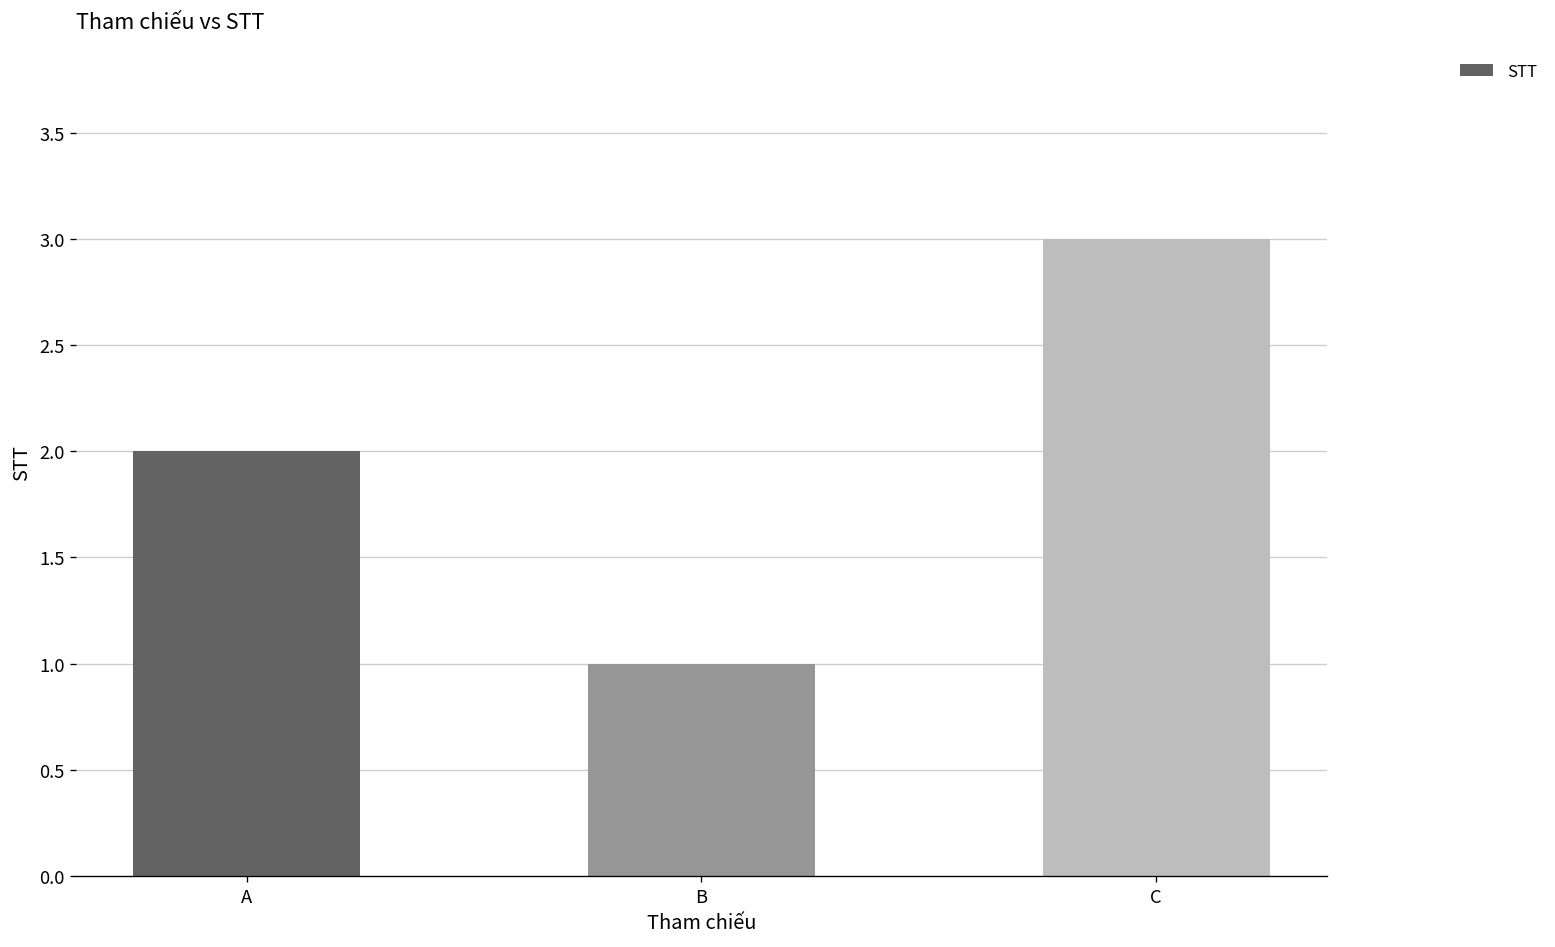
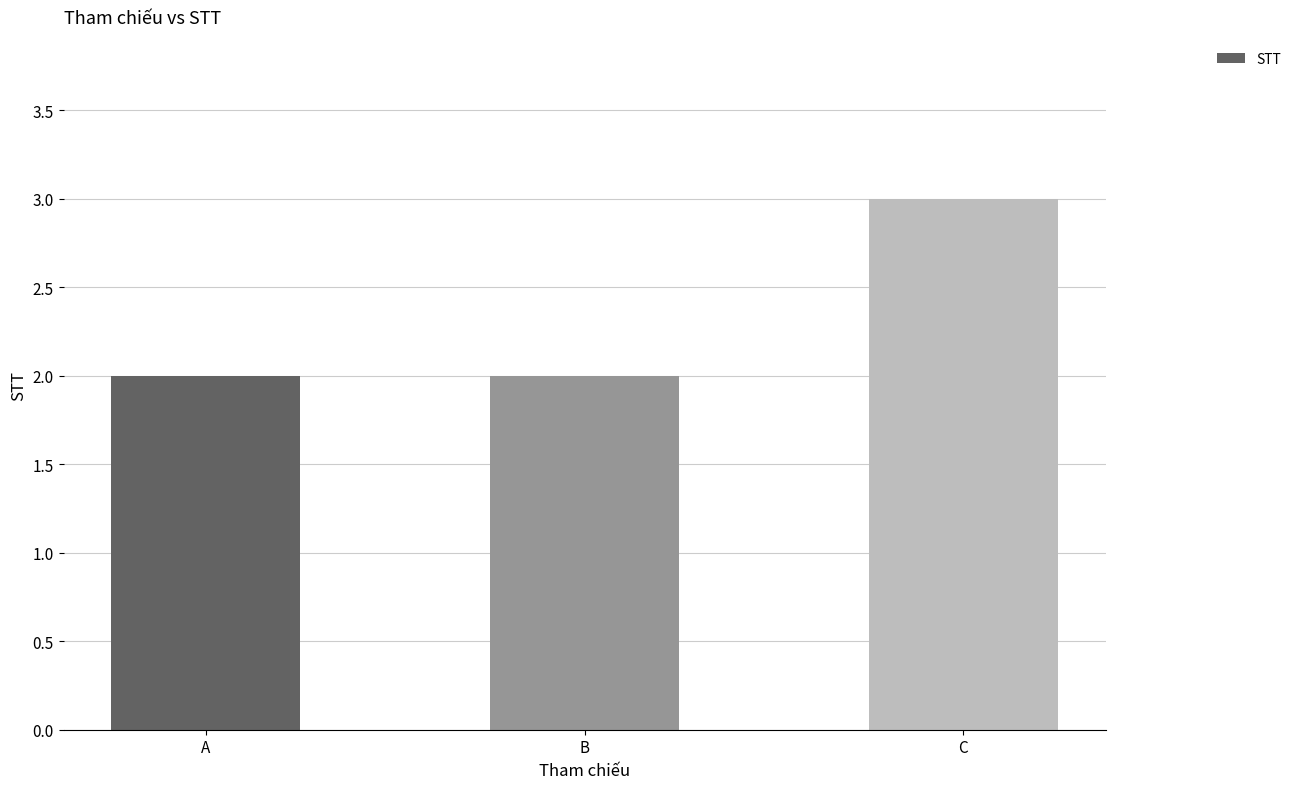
B: 1 -> 2
